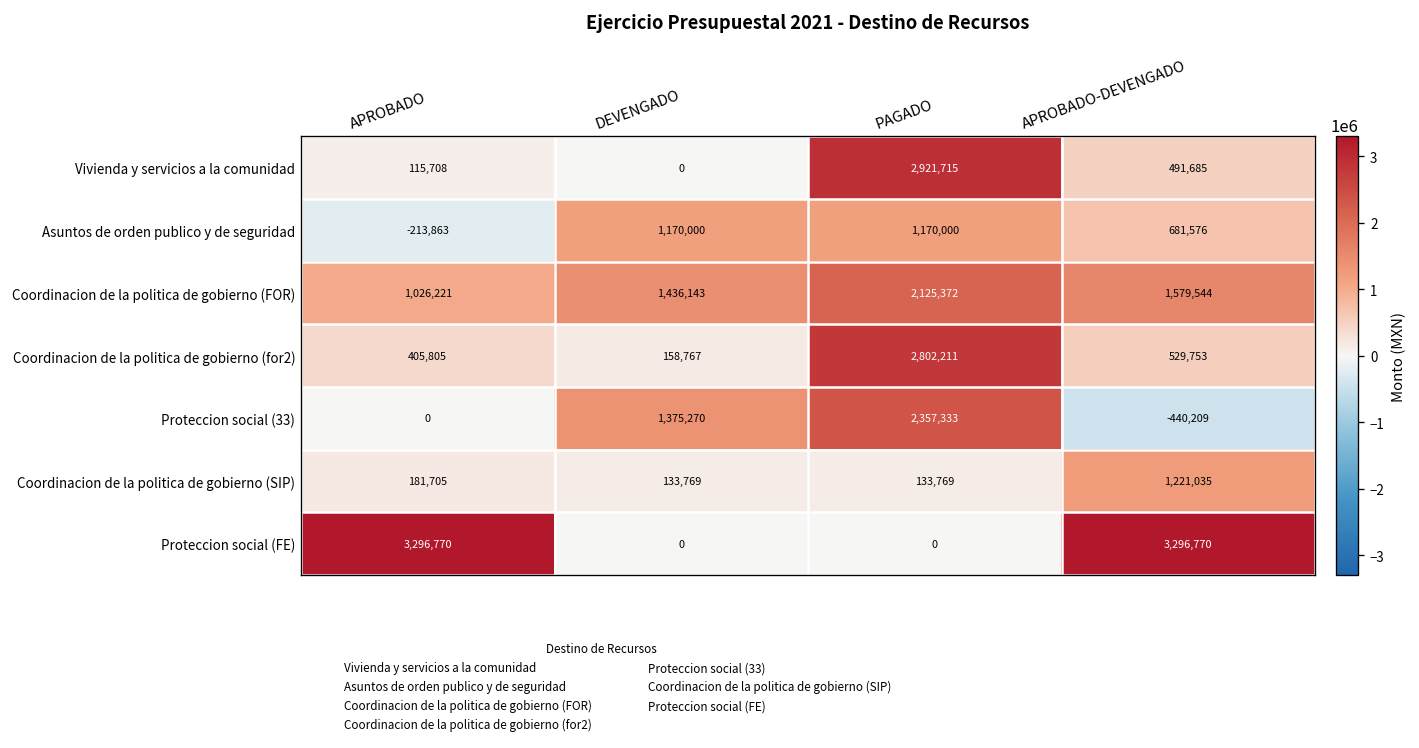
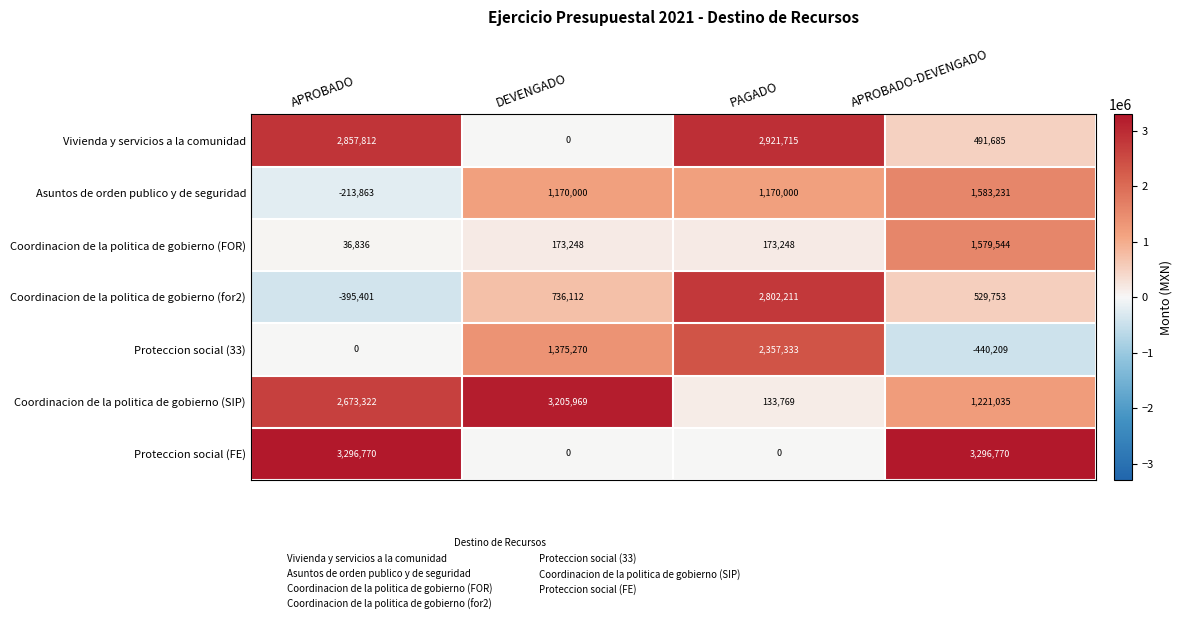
Vivienda y servicios a la comunidad, APROBADO: 115,708 -> 2,857,812
Asuntos de orden publico y de seguridad, APROBADO-DEVENGADO: 681,576 -> 1,583,231
Coordinacion de la politica de gobierno (FOR), APROBADO: 1,026,221 -> 36,836
Coordinacion de la politica de gobierno (FOR), DEVENGADO: 1,436,143 -> 173,248
Coordinacion de la politica de gobierno (FOR), PAGADO: 2,125,372 -> 173,248
Coordinacion de la politica de gobierno (for2), APROBADO: 405,805 -> -395,401
Coordinacion de la politica de gobierno (for2), DEVENGADO: 158,767 -> 736,112
Coordinacion de la politica de gobierno (SIP), APROBADO: 181,705 -> 2,673,322
Coordinacion de la politica de gobierno (SIP), DEVENGADO: 133,769 -> 3,205,969
